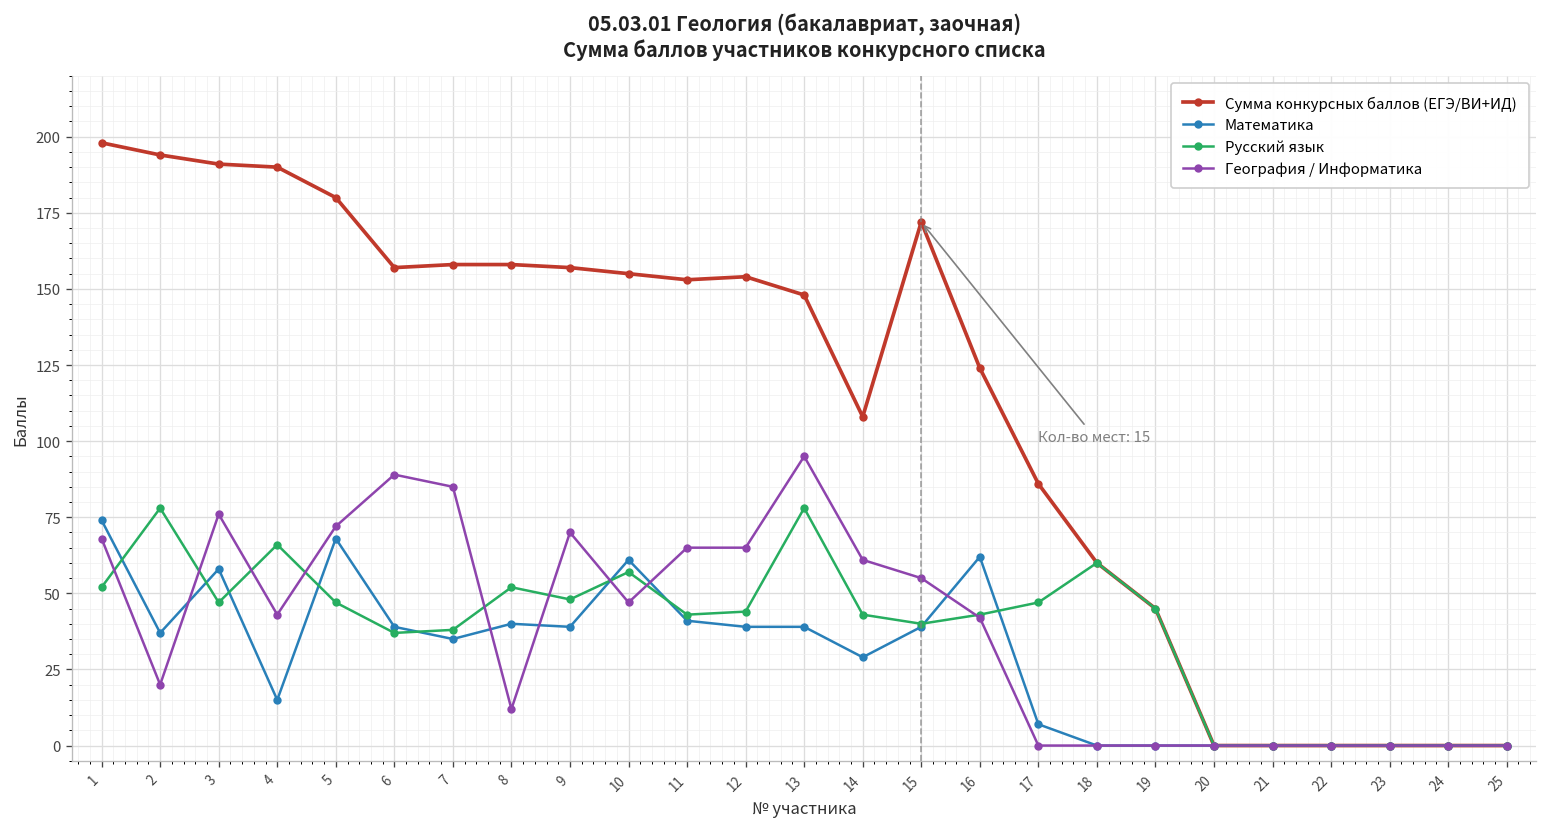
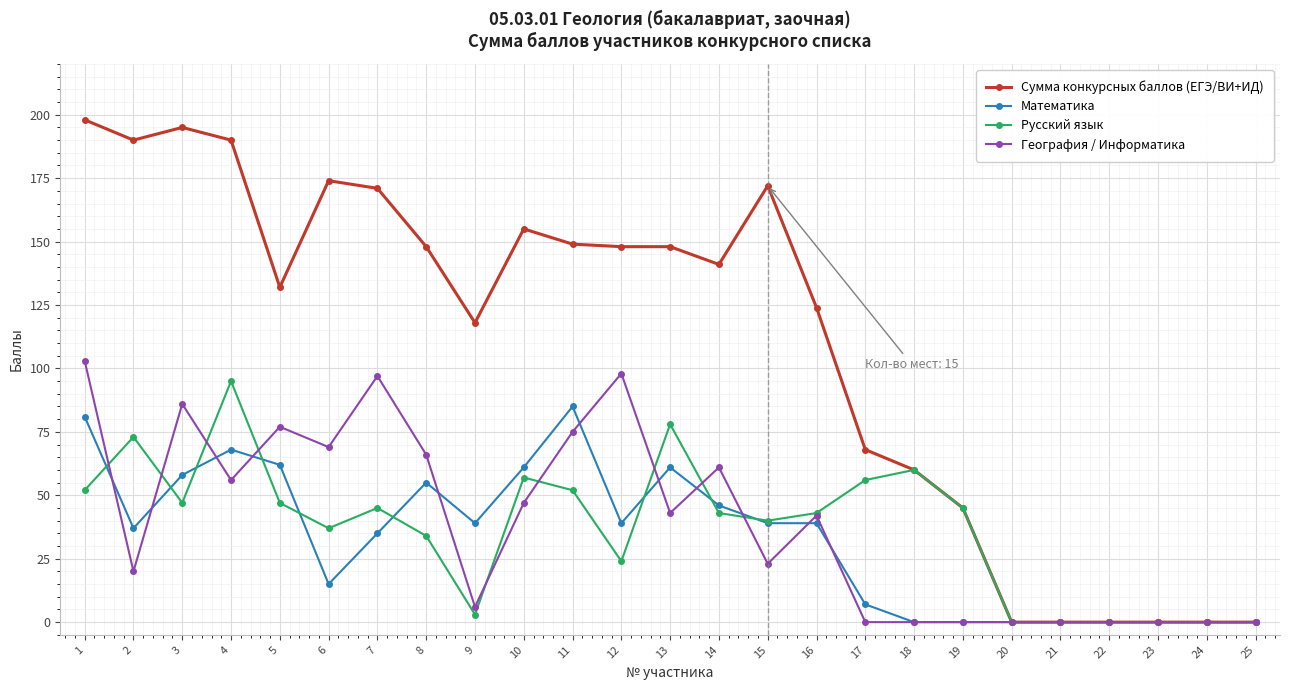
Математика, 1: 74 -> 81
География / Информатика, 1: 68 -> 103
Сумма конкурсных баллов (ЕГЭ/ВИ+ИД), 2: 194 -> 190
Русский язык, 2: 78 -> 73
Сумма конкурсных баллов (ЕГЭ/ВИ+ИД), 3: 191 -> 195
География / Информатика, 3: 76 -> 86
Математика, 4: 15 -> 68
Русский язык, 4: 66 -> 95
География / Информатика, 4: 43 -> 56
Сумма конкурсных баллов (ЕГЭ/ВИ+ИД), 5: 180 -> 132
Математика, 5: 68 -> 62
География / Информатика, 5: 72 -> 77
Сумма конкурсных баллов (ЕГЭ/ВИ+ИД), 6: 157 -> 174
Математика, 6: 39 -> 15
География / Информатика, 6: 89 -> 69
Сумма конкурсных баллов (ЕГЭ/ВИ+ИД), 7: 158 -> 171
Русский язык, 7: 38 -> 45
География / Информатика, 7: 85 -> 97
Сумма конкурсных баллов (ЕГЭ/ВИ+ИД), 8: 158 -> 148
Математика, 8: 40 -> 55
Русский язык, 8: 52 -> 34
География / Информатика, 8: 12 -> 66
Сумма конкурсных баллов (ЕГЭ/ВИ+ИД), 9: 157 -> 118
Русский язык, 9: 48 -> 3
География / Информатика, 9: 70 -> 6
Сумма конкурсных баллов (ЕГЭ/ВИ+ИД), 11: 153 -> 149
Математика, 11: 41 -> 85
Русский язык, 11: 43 -> 52
География / Информатика, 11: 65 -> 75
Сумма конкурсных баллов (ЕГЭ/ВИ+ИД), 12: 154 -> 148
Русский язык, 12: 44 -> 24
География / Информатика, 12: 65 -> 98
Математика, 13: 39 -> 61
География / Информатика, 13: 95 -> 43
Сумма конкурсных баллов (ЕГЭ/ВИ+ИД), 14: 108 -> 141
Математика, 14: 29 -> 46
География / Информатика, 15: 55 -> 23
Математика, 16: 62 -> 39
Сумма конкурсных баллов (ЕГЭ/ВИ+ИД), 17: 86 -> 68
Русский язык, 17: 47 -> 56
